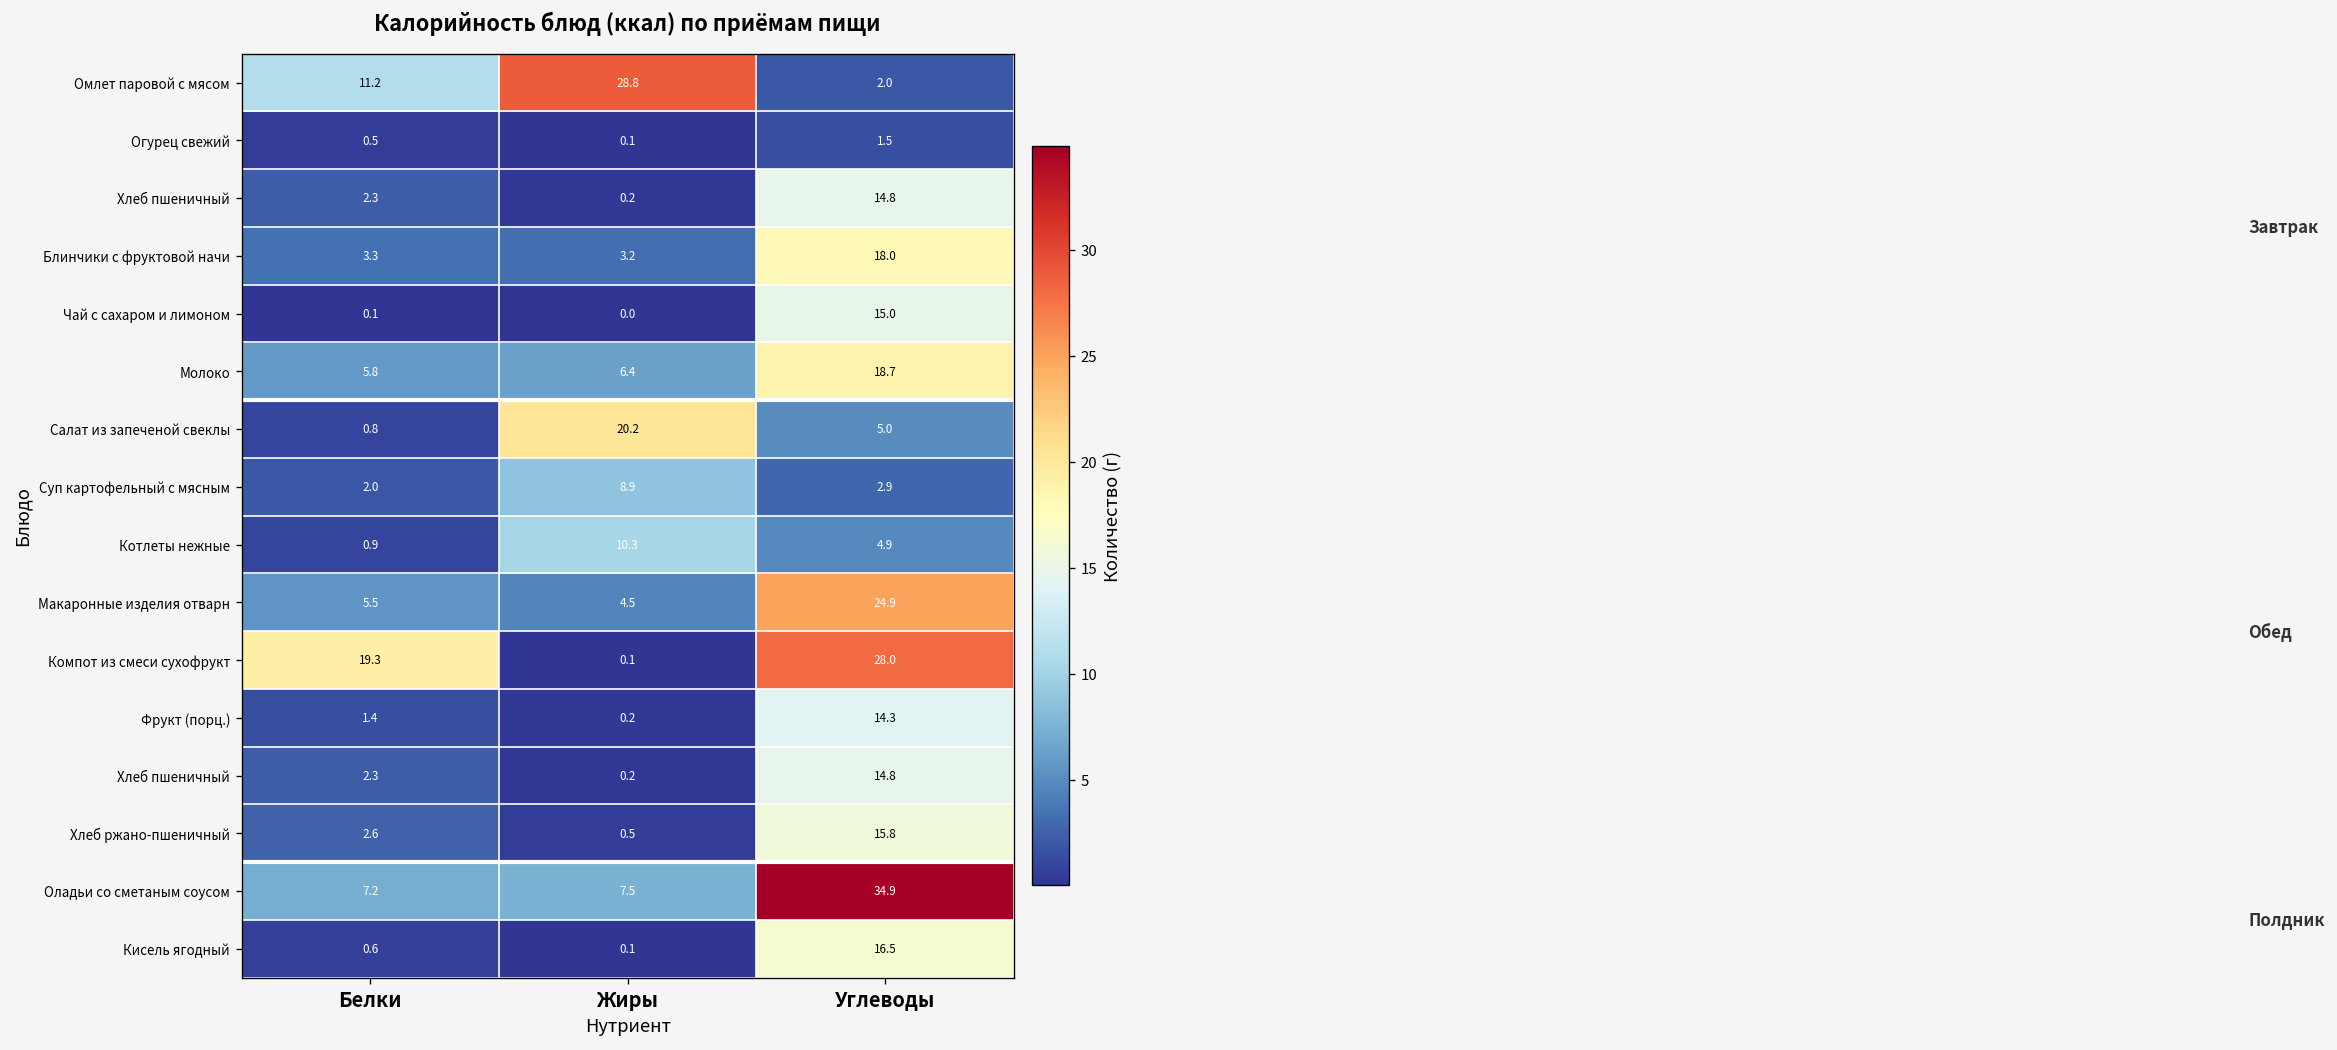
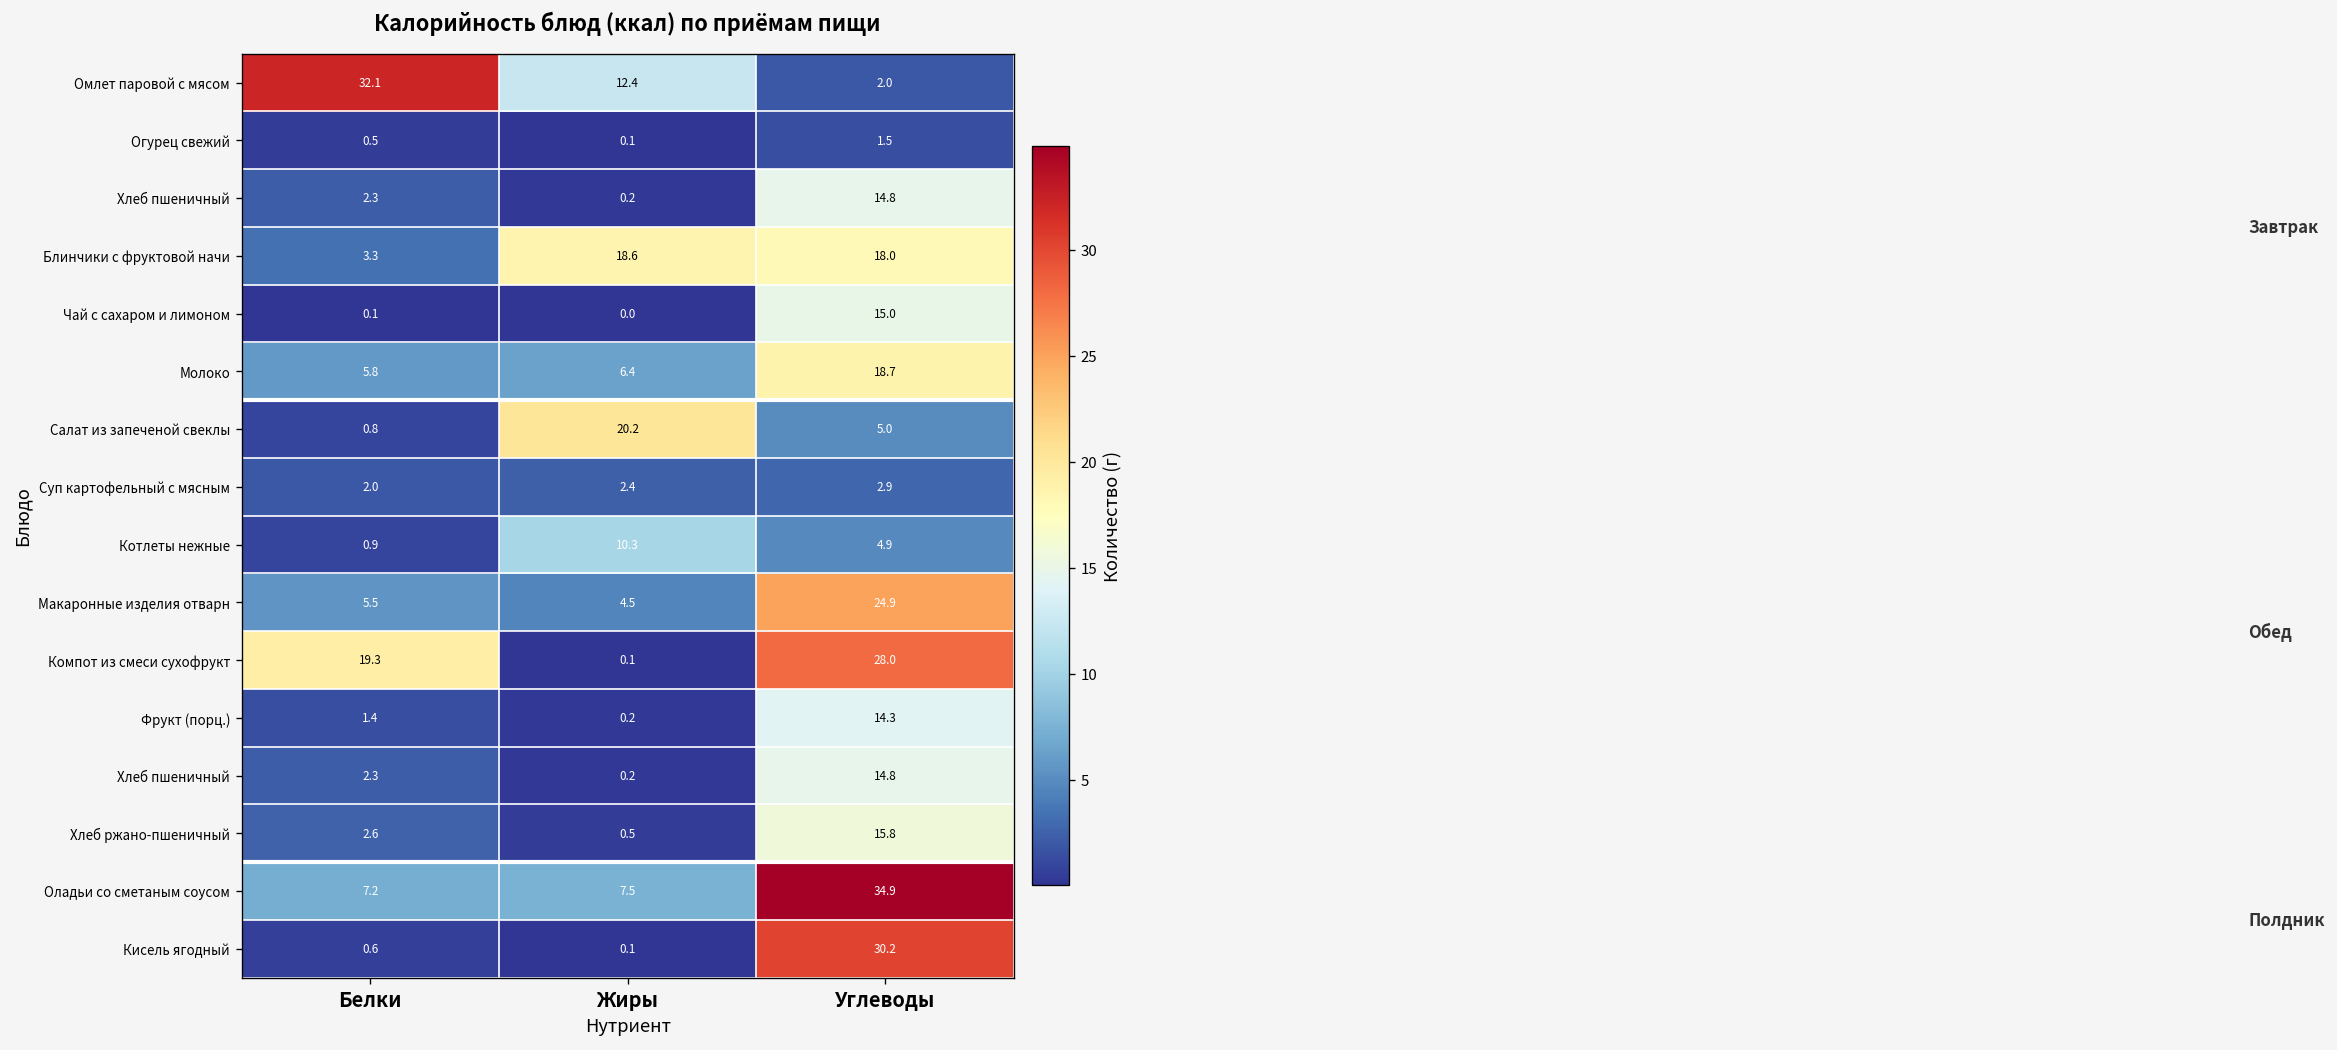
Омлет паровой с мясом, Белки: 11.2 -> 32.1
Омлет паровой с мясом, Жиры: 28.8 -> 12.4
Блинчики с фруктовой начи, Жиры: 3.2 -> 18.6
Суп картофельный с мясным, Жиры: 8.9 -> 2.4
Кисель ягодный, Углеводы: 16.5 -> 30.2
